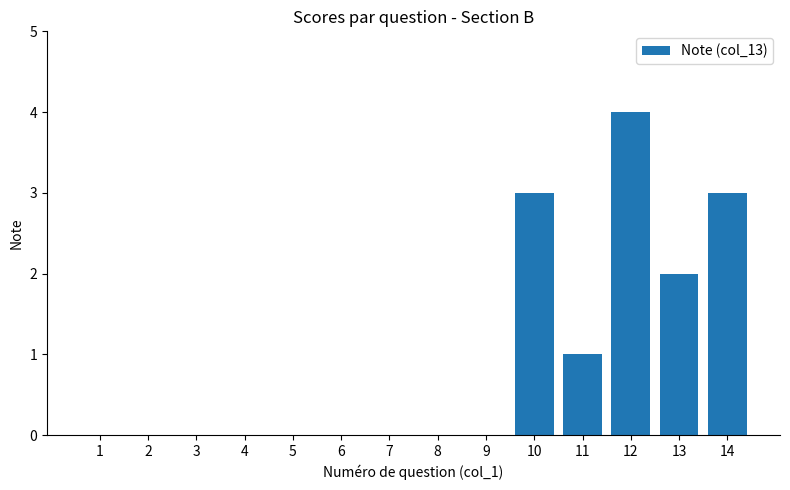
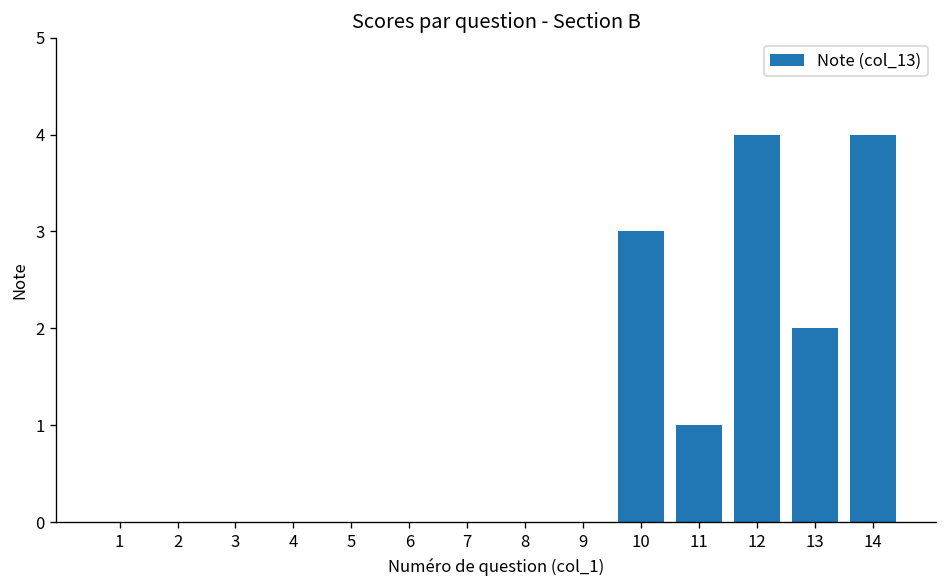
14: 3 -> 4
